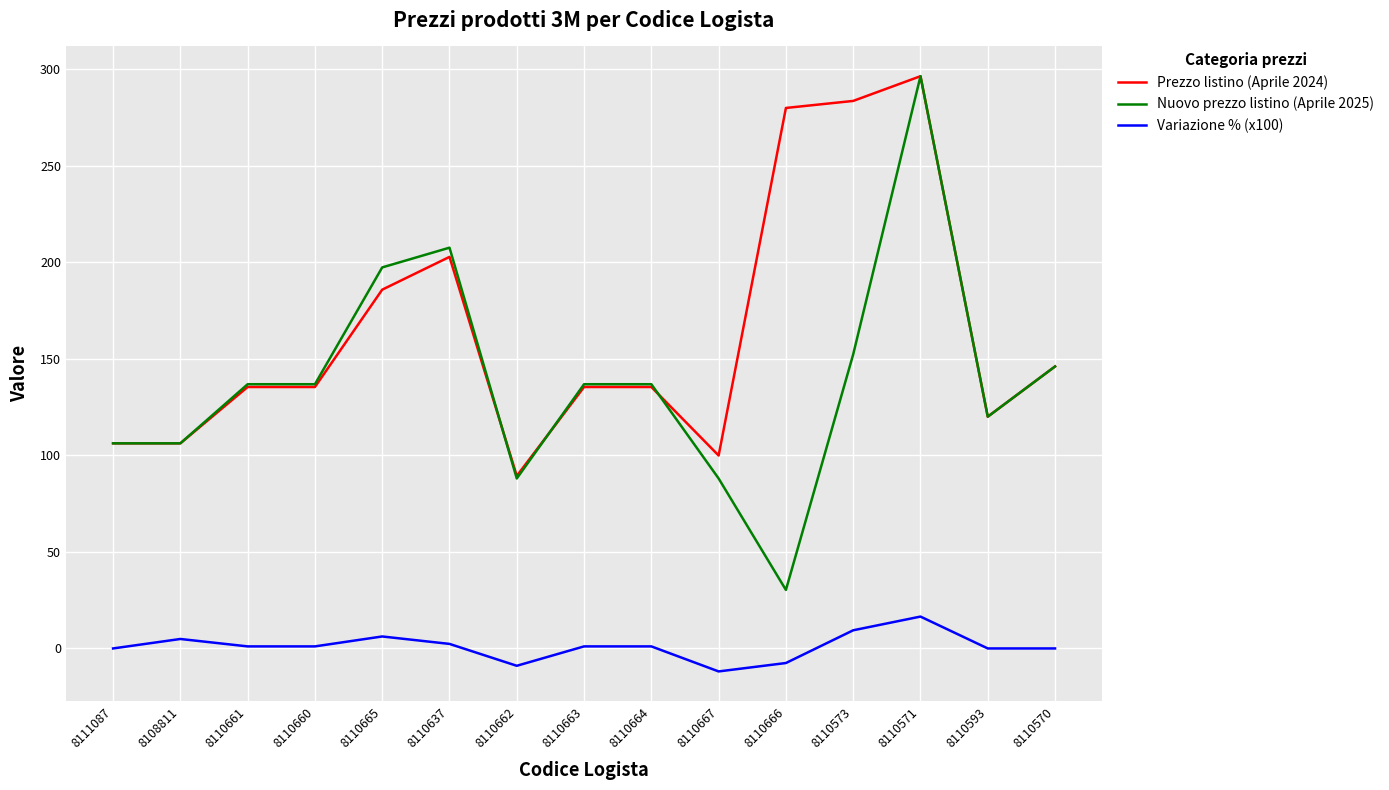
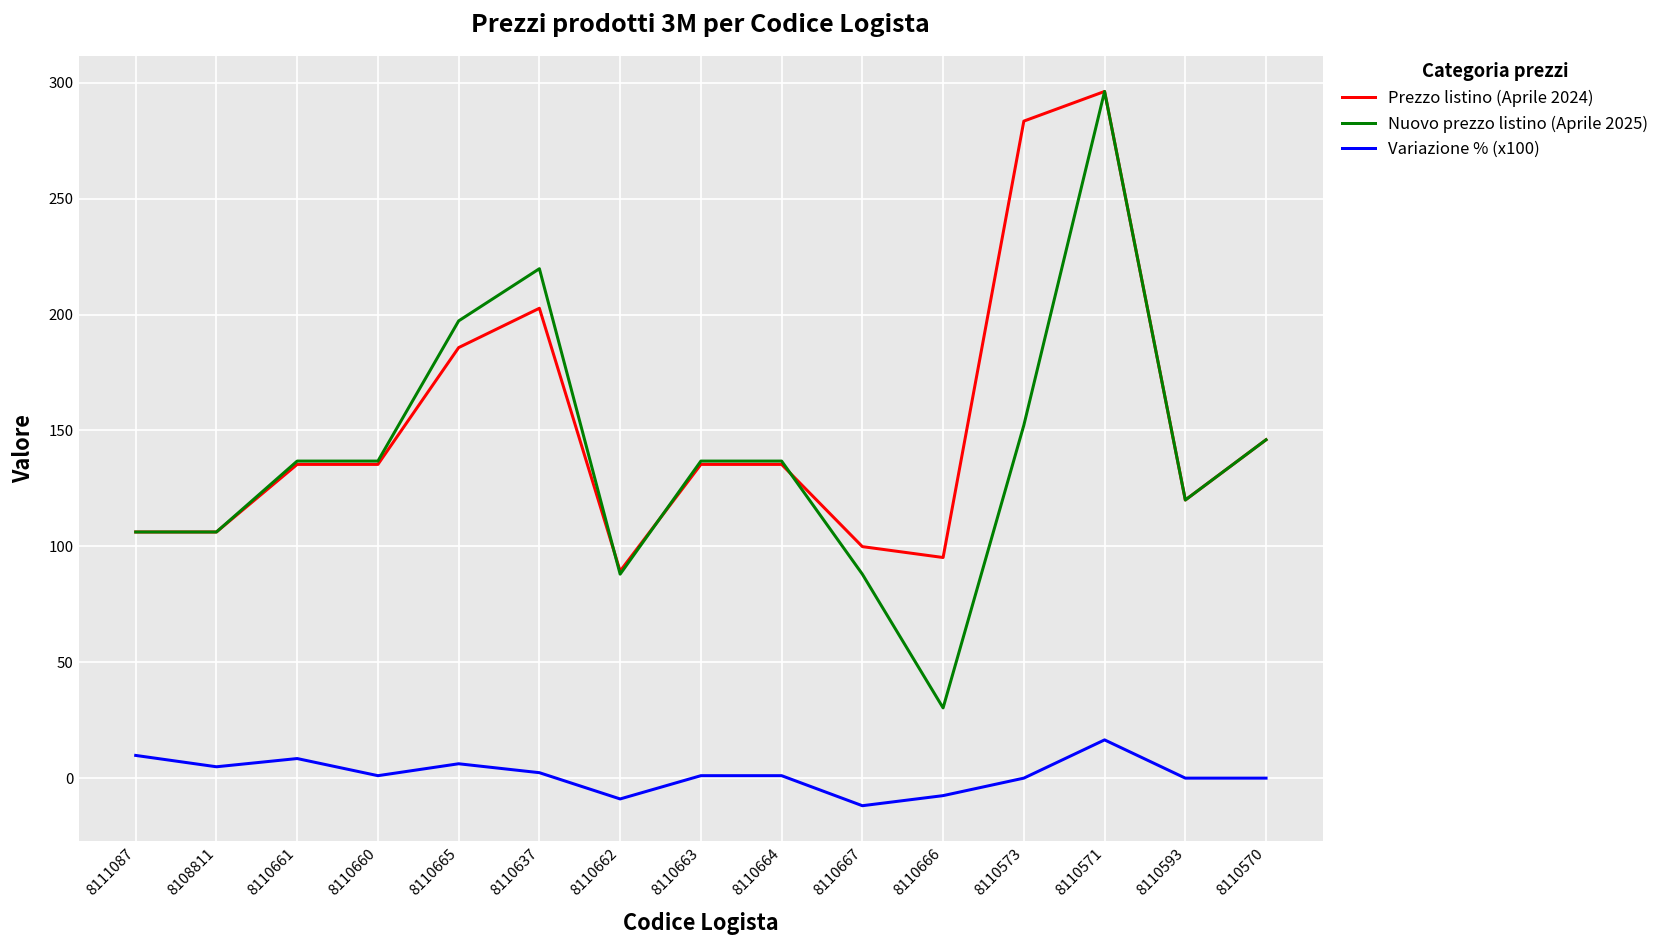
Variazione % (x100), 8111087: 0 -> 10
Variazione % (x100), 8110661: 1 -> 8
Nuovo prezzo listino (Aprile 2025), 8110637: 208 -> 220
Prezzo listino (Aprile 2024), 8110666: 280 -> 95
Variazione % (x100), 8110573: 9 -> 0
